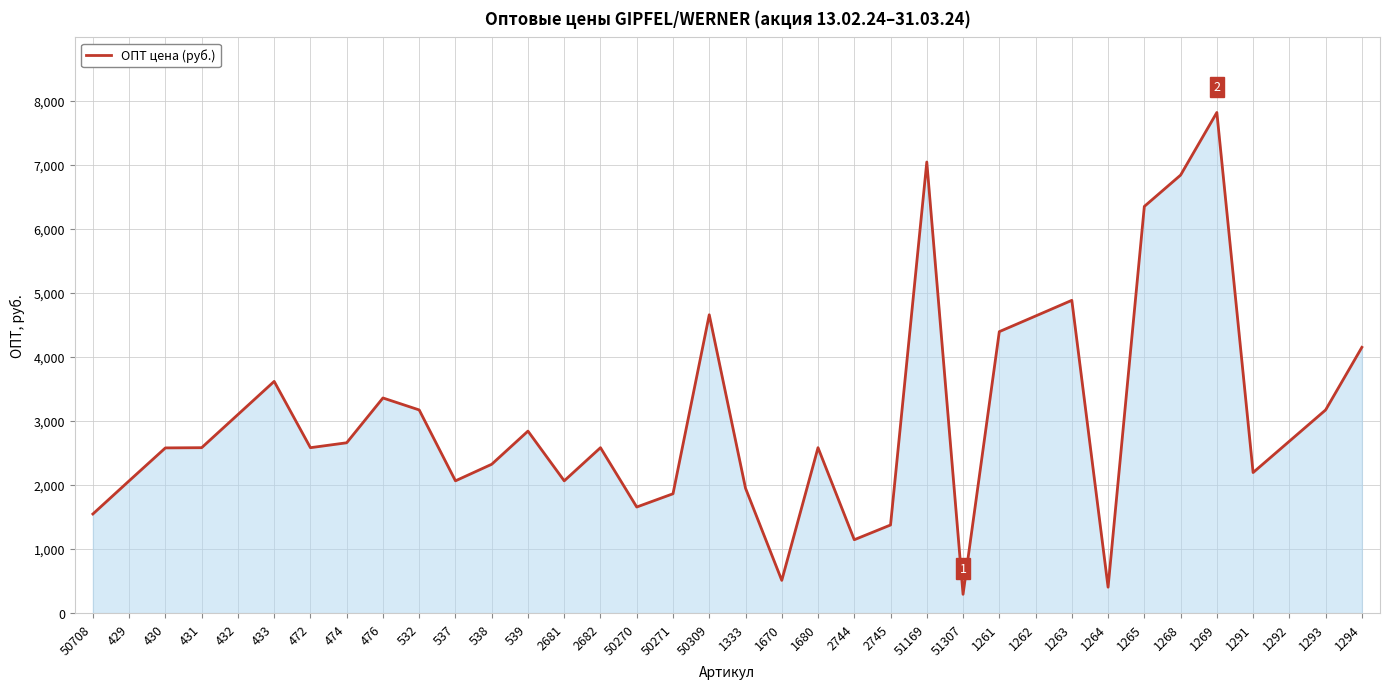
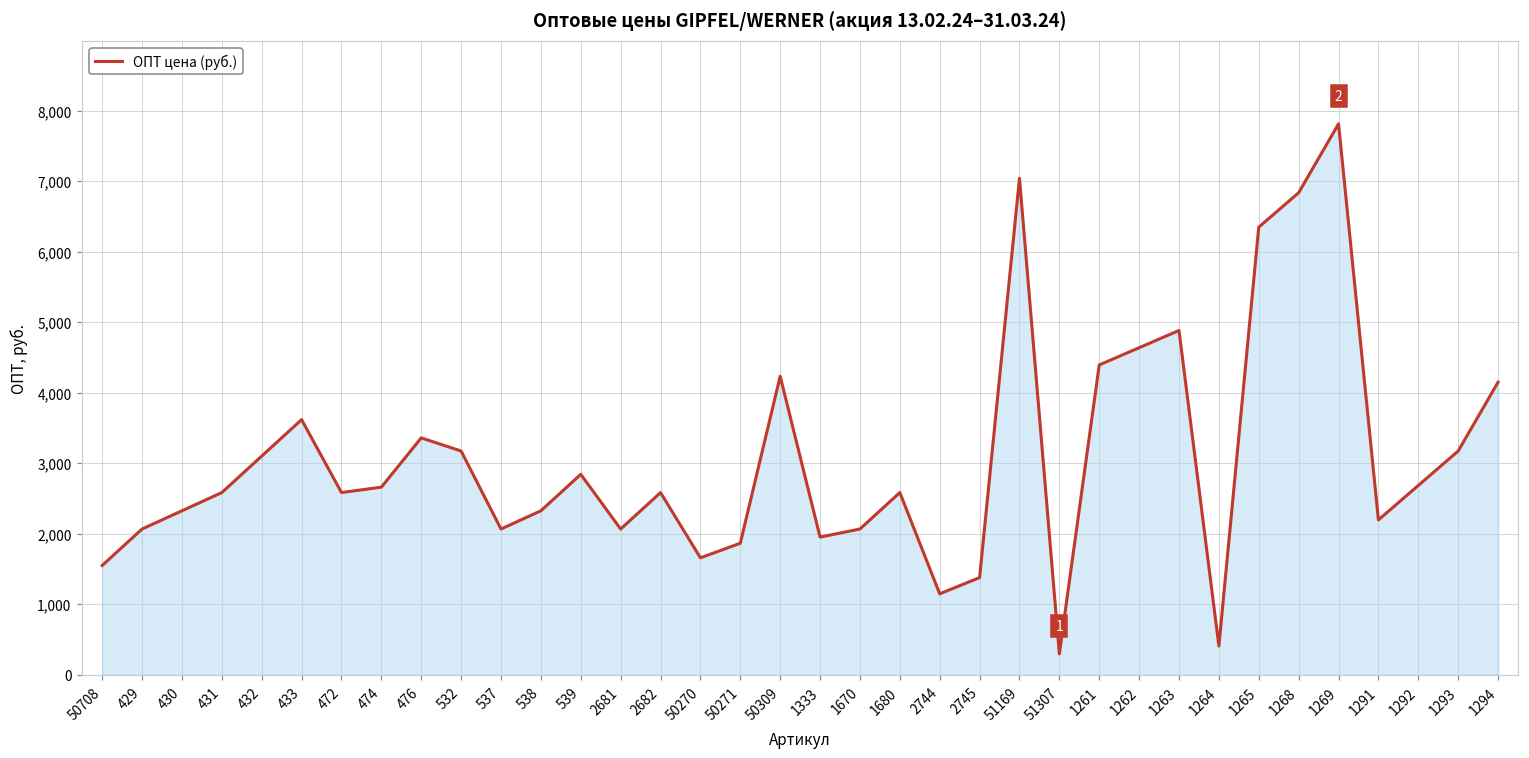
430: 2,600 -> 2,300
50309: 4,700 -> 4,200
1670: 500 -> 2,100
